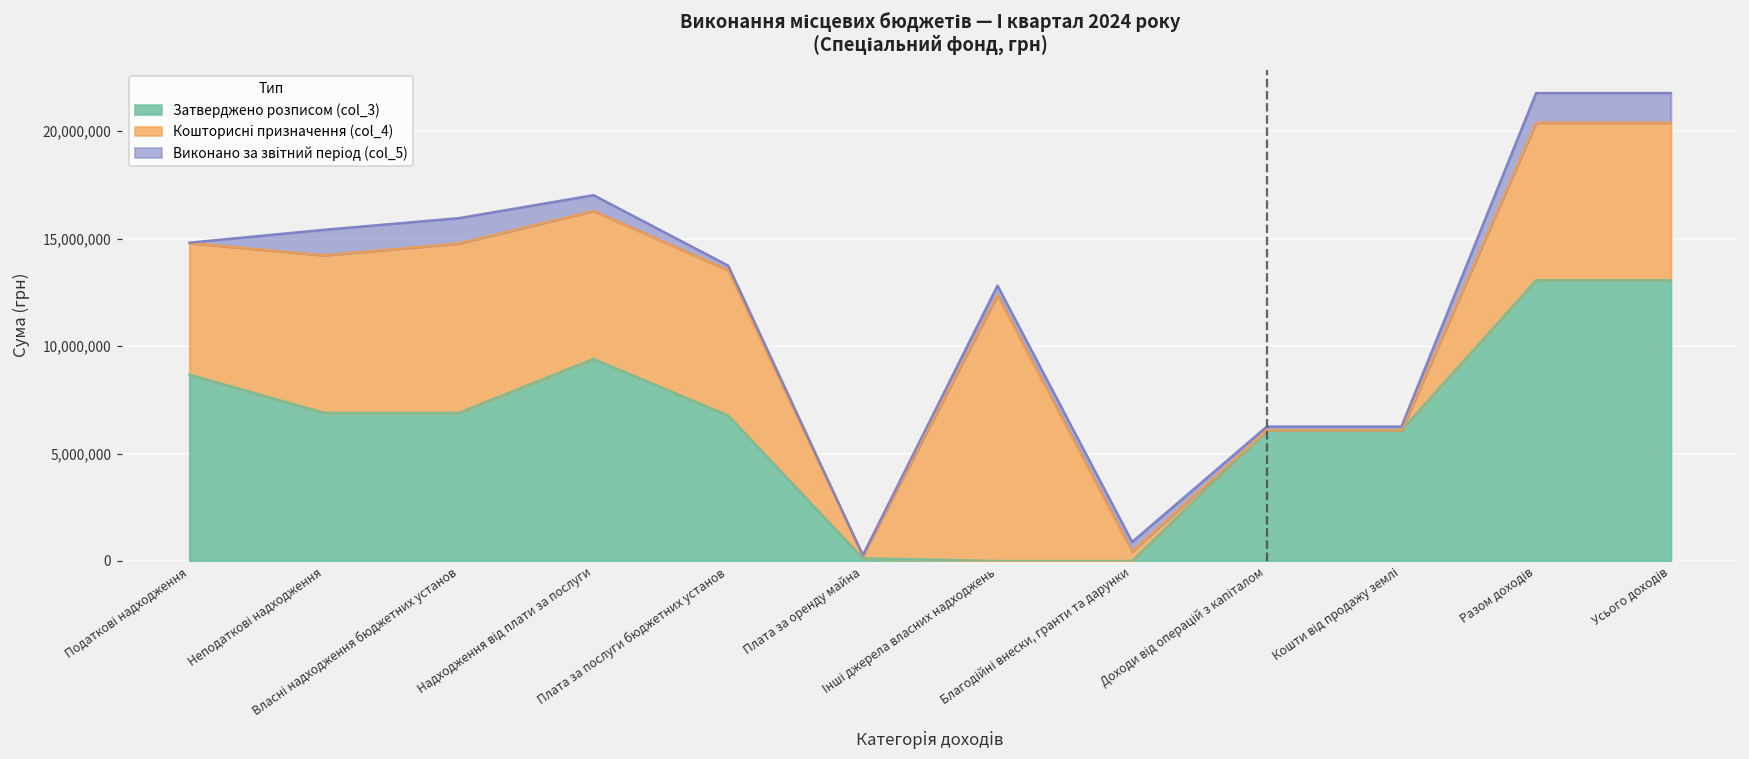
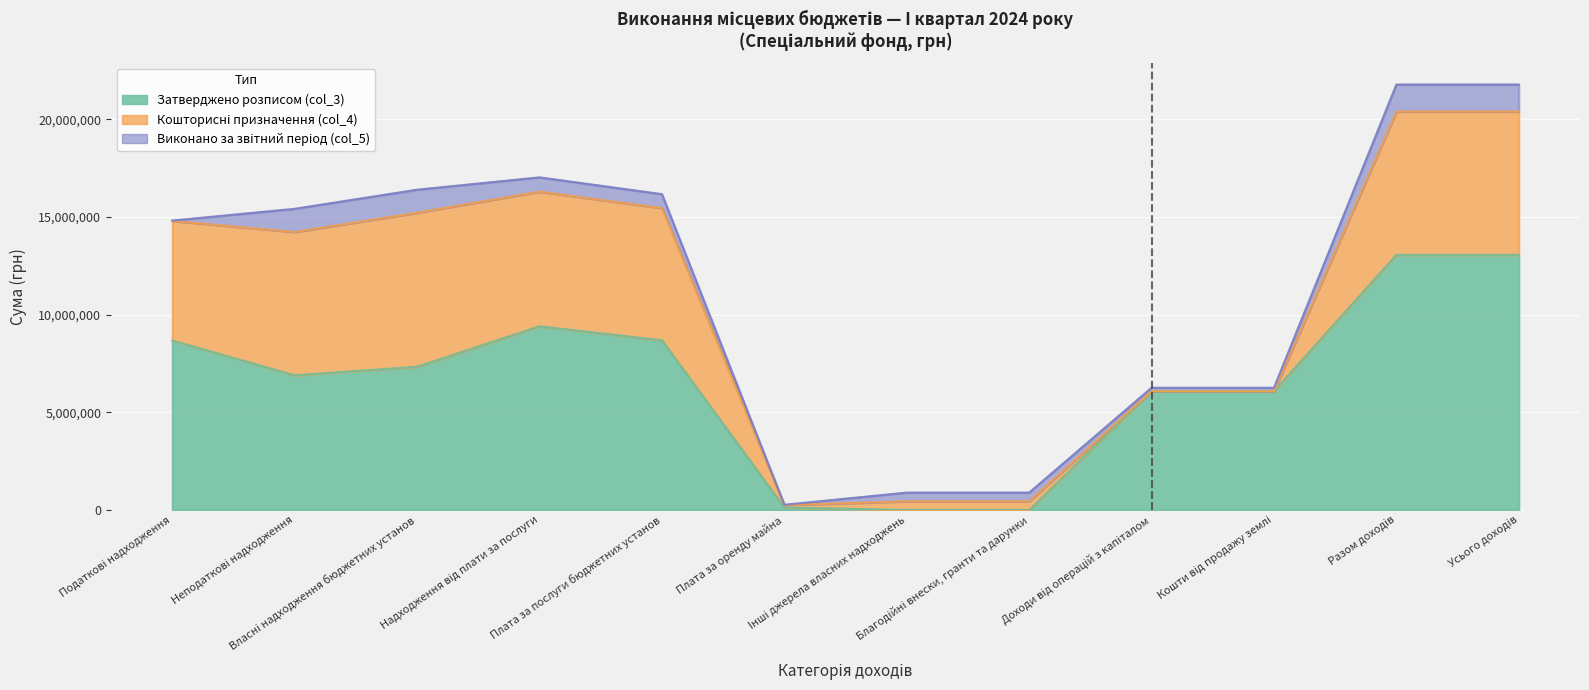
Затверджено розписом (col_3), Власні надходження бюджетних установ: 6,900,000 -> 7,300,000
Затверджено розписом (col_3), Плата за послуги бюджетних установ: 6,800,000 -> 8,700,000
Виконано за звітний період (col_5), Плата за послуги бюджетних установ: 200,000 -> 700,000
Кошторисні призначення (col_4), Інші джерела власних надходжень: 12,400,000 -> 400,000
